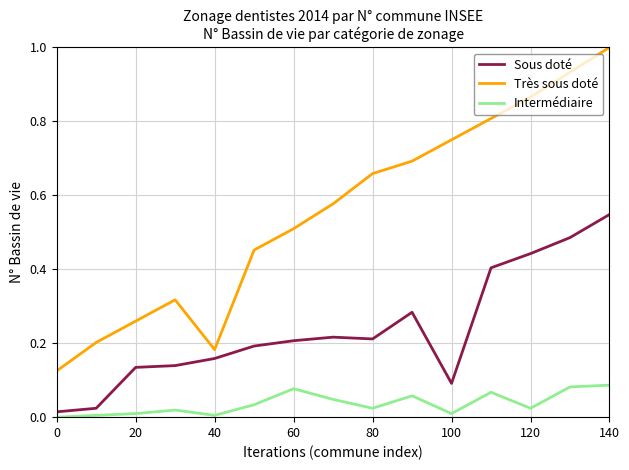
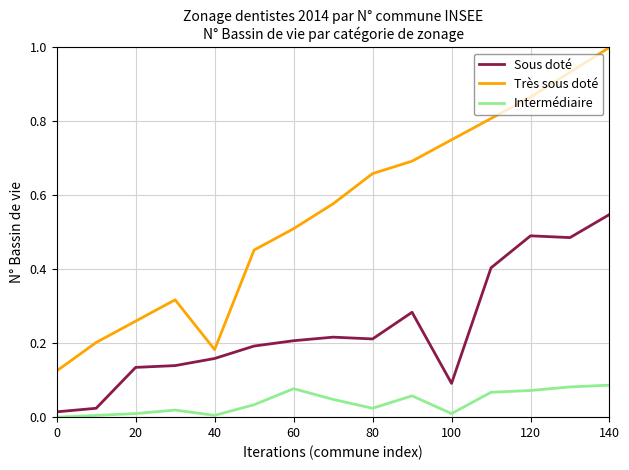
Sous doté, 120: 0.44 -> 0.49
Intermédiaire, 120: 0.02 -> 0.07
